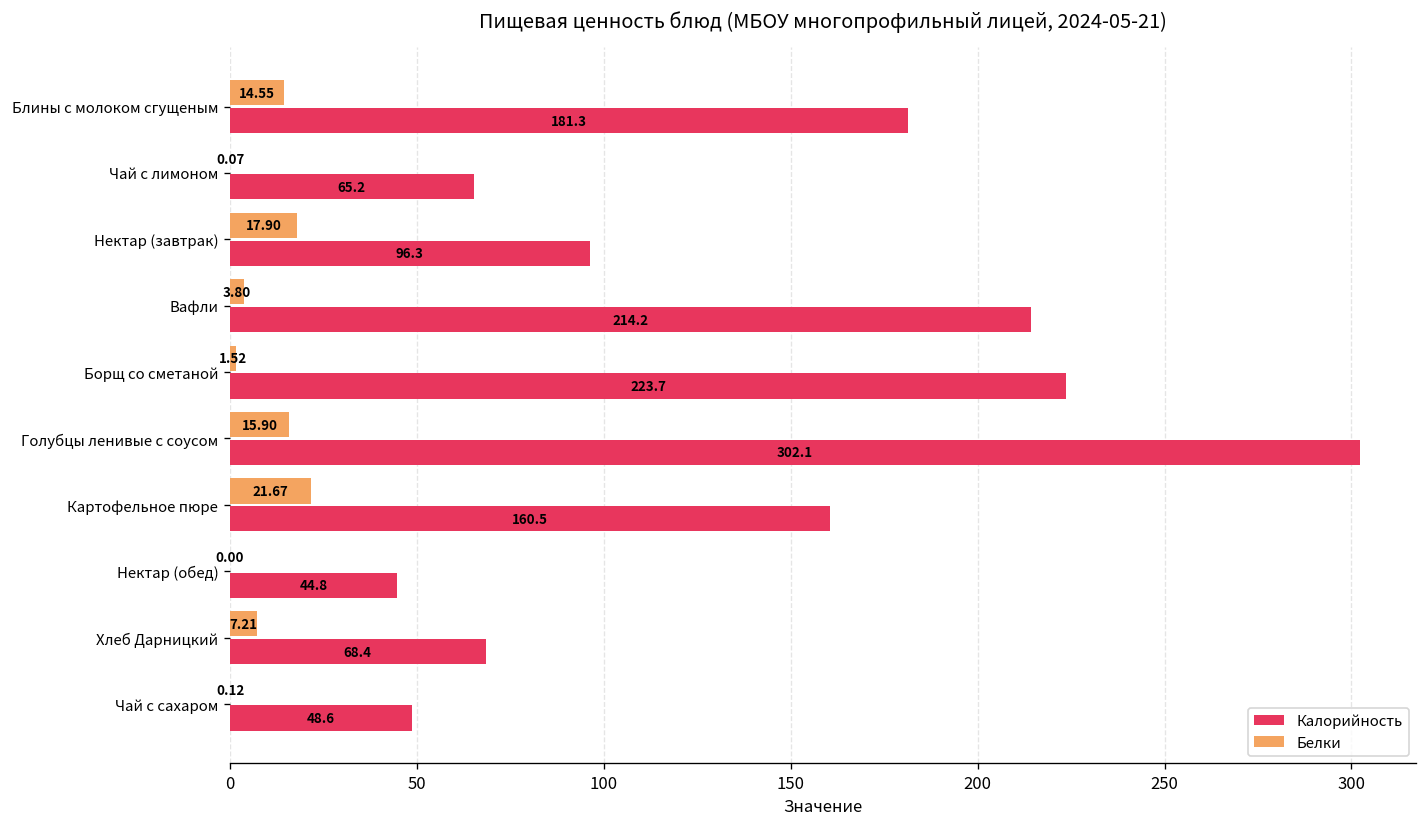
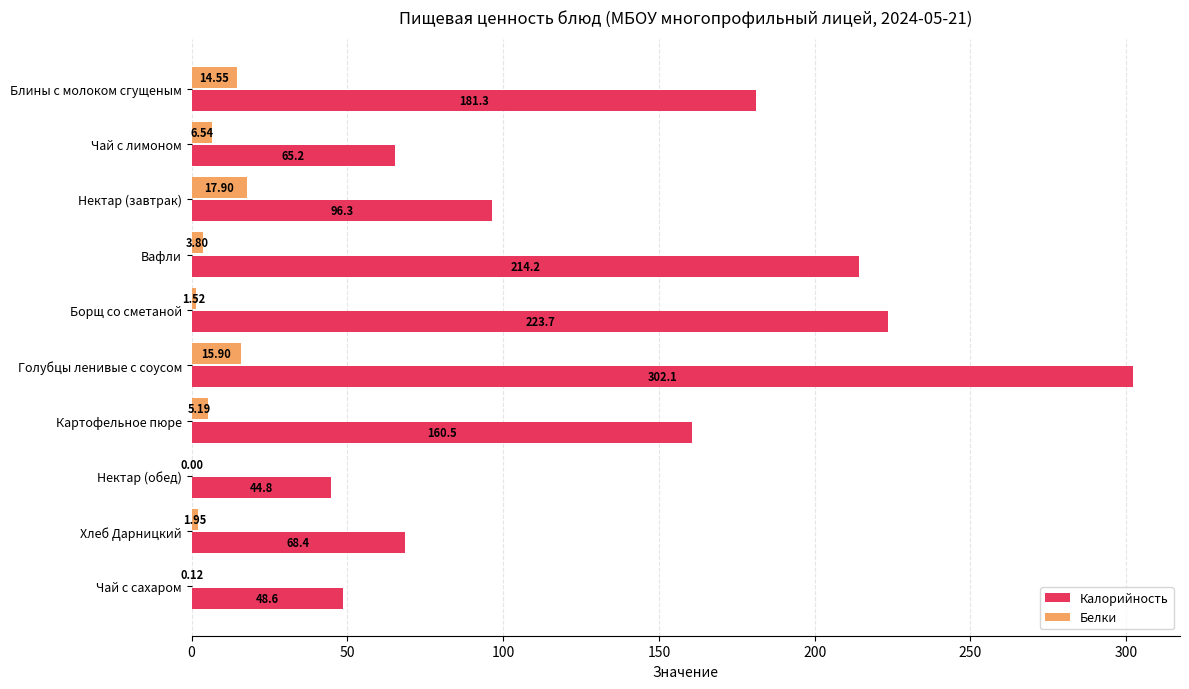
Белки, Чай с лимоном: 0.07 -> 6.54
Белки, Картофельное пюре: 21.67 -> 5.19
Белки, Хлеб Дарницкий: 7.21 -> 1.95
